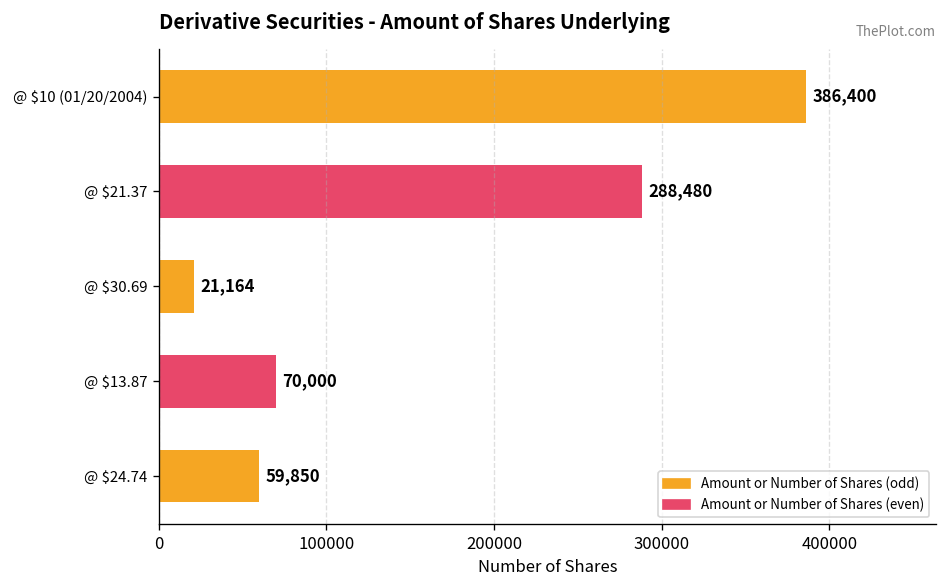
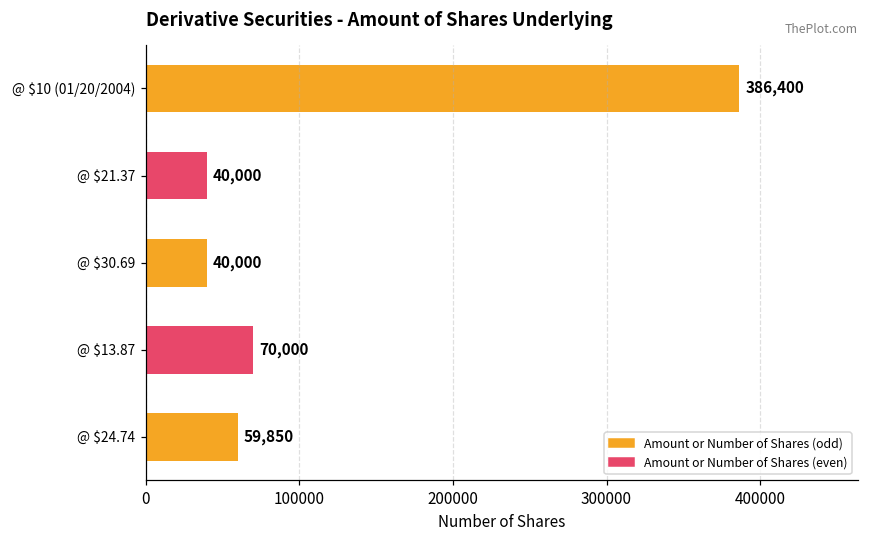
@ $21.37: 288,480 -> 40,000
@ $30.69: 21,164 -> 40,000
